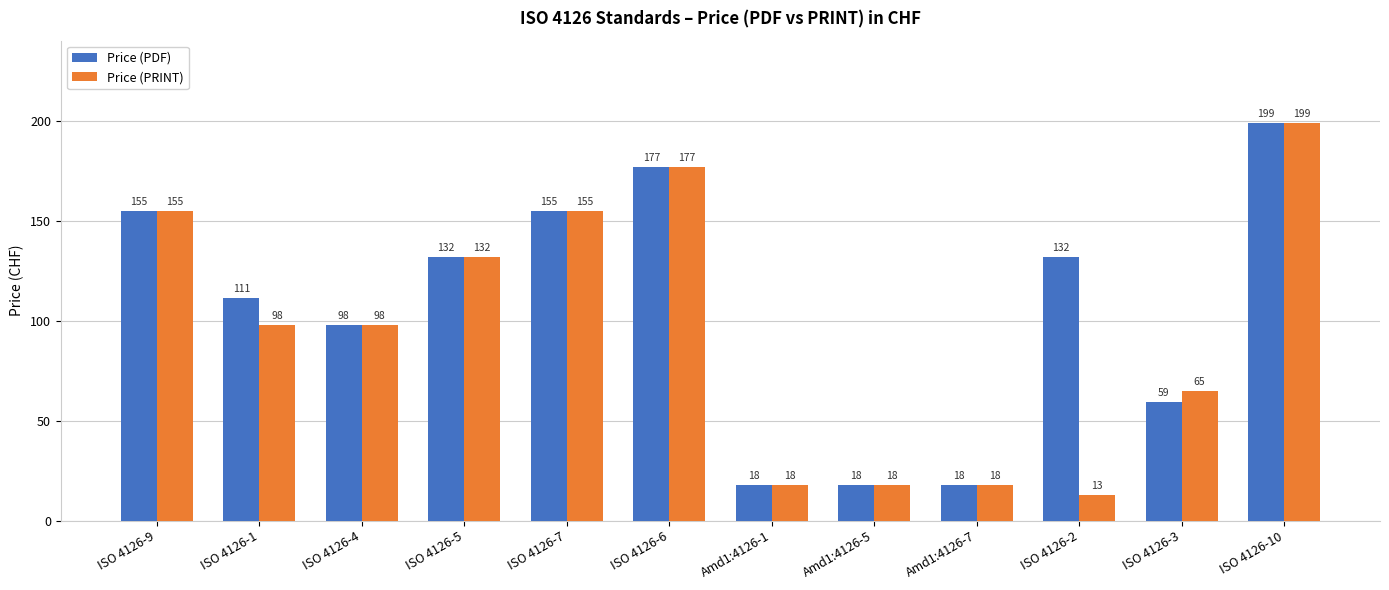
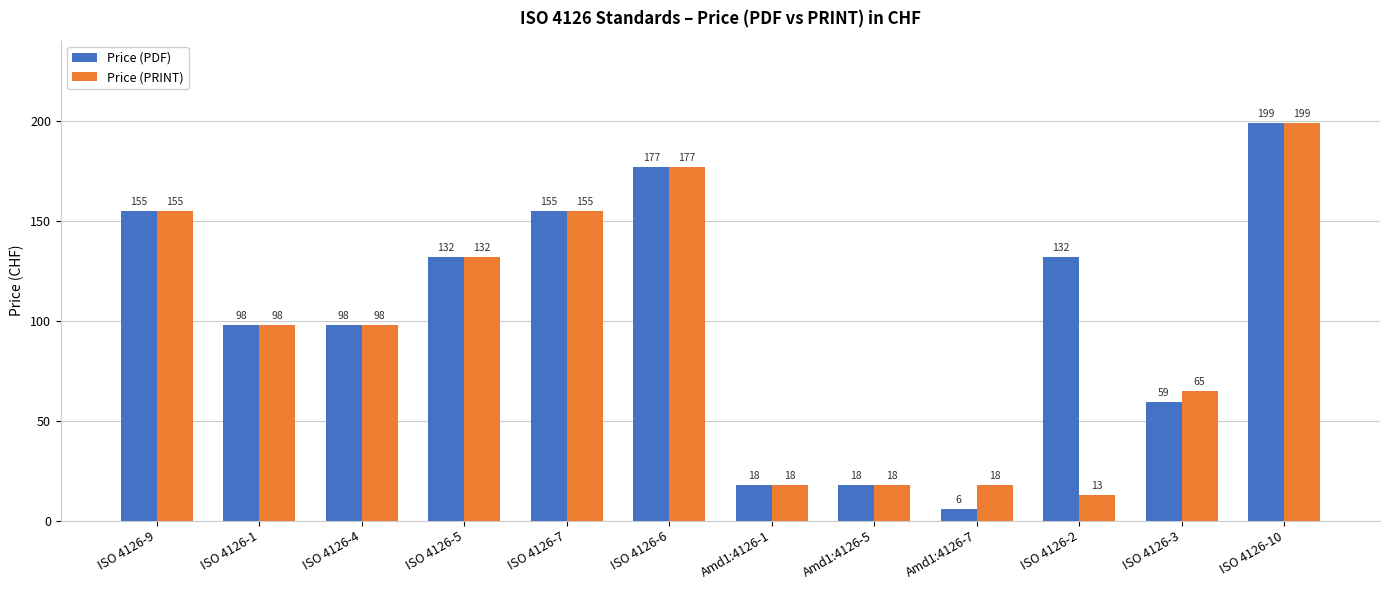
Price (PDF), ISO 4126-1: 111 -> 98
Price (PDF), Amd1:4126-7: 18 -> 6
